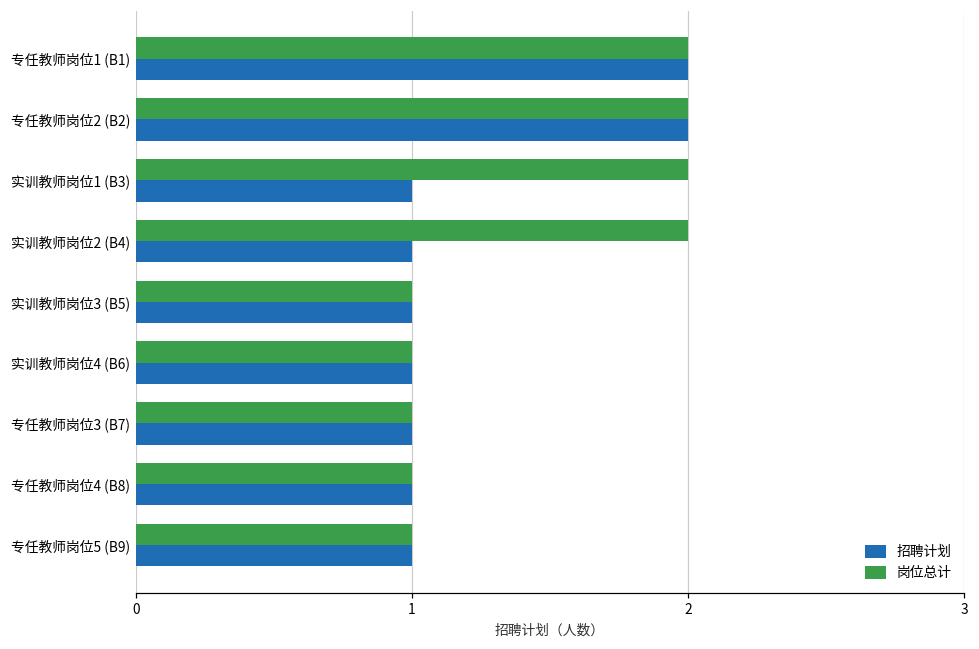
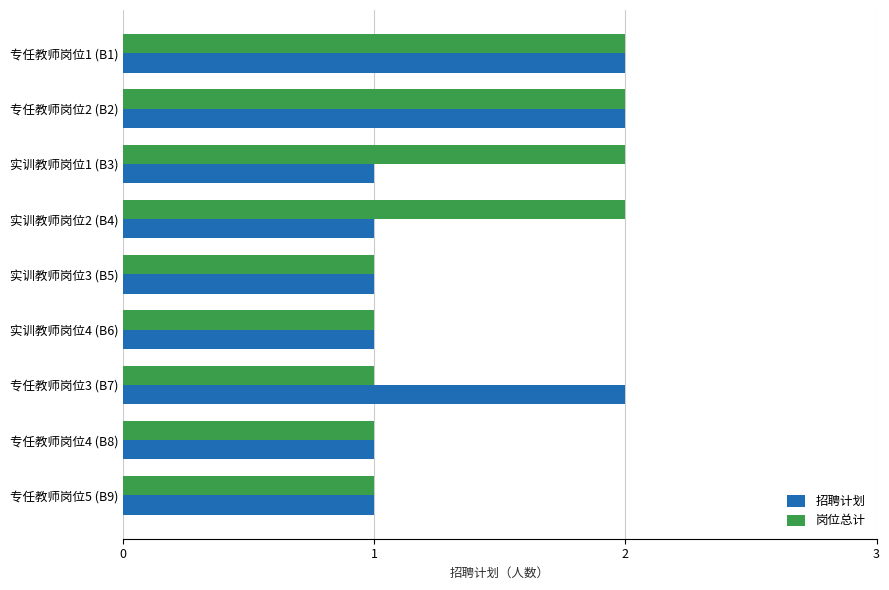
招聘计划, 专任教师岗位3 (B7): 1 -> 2
